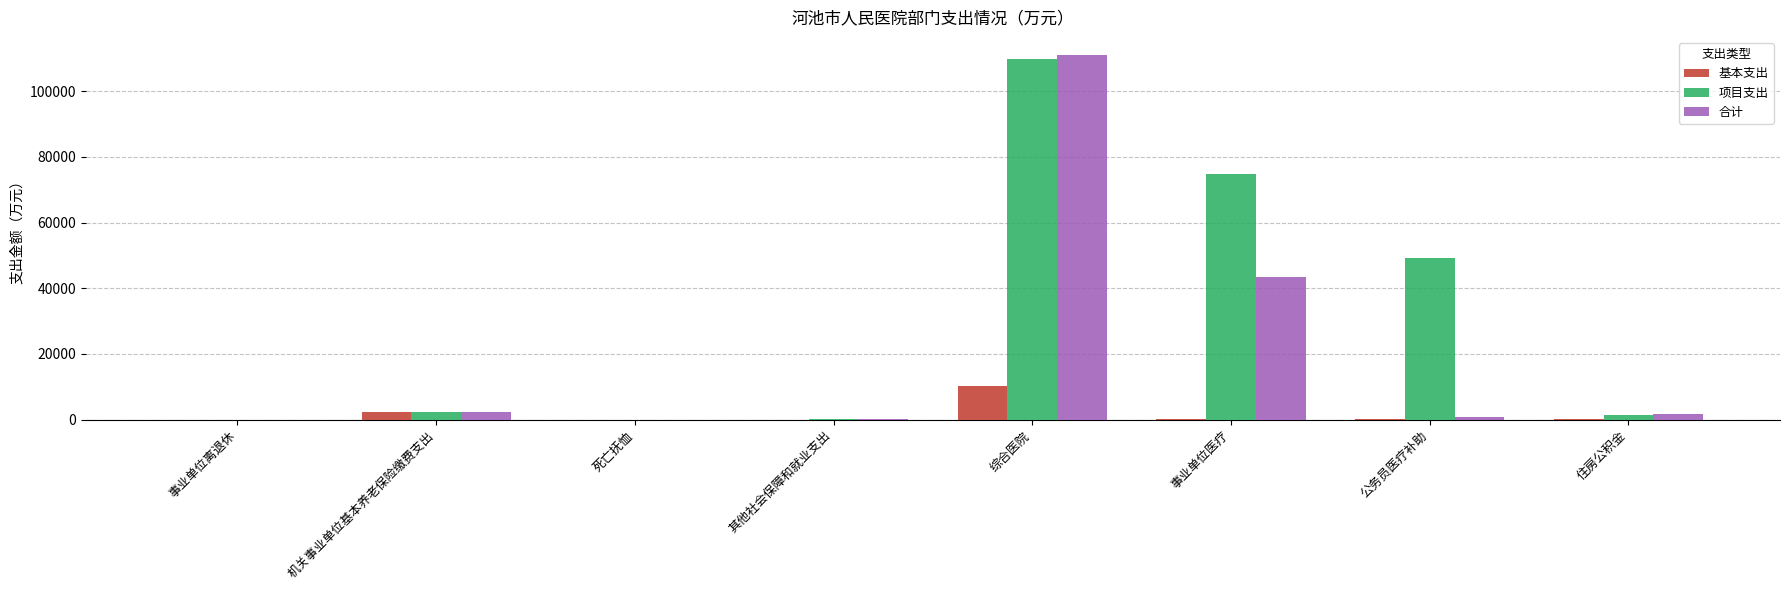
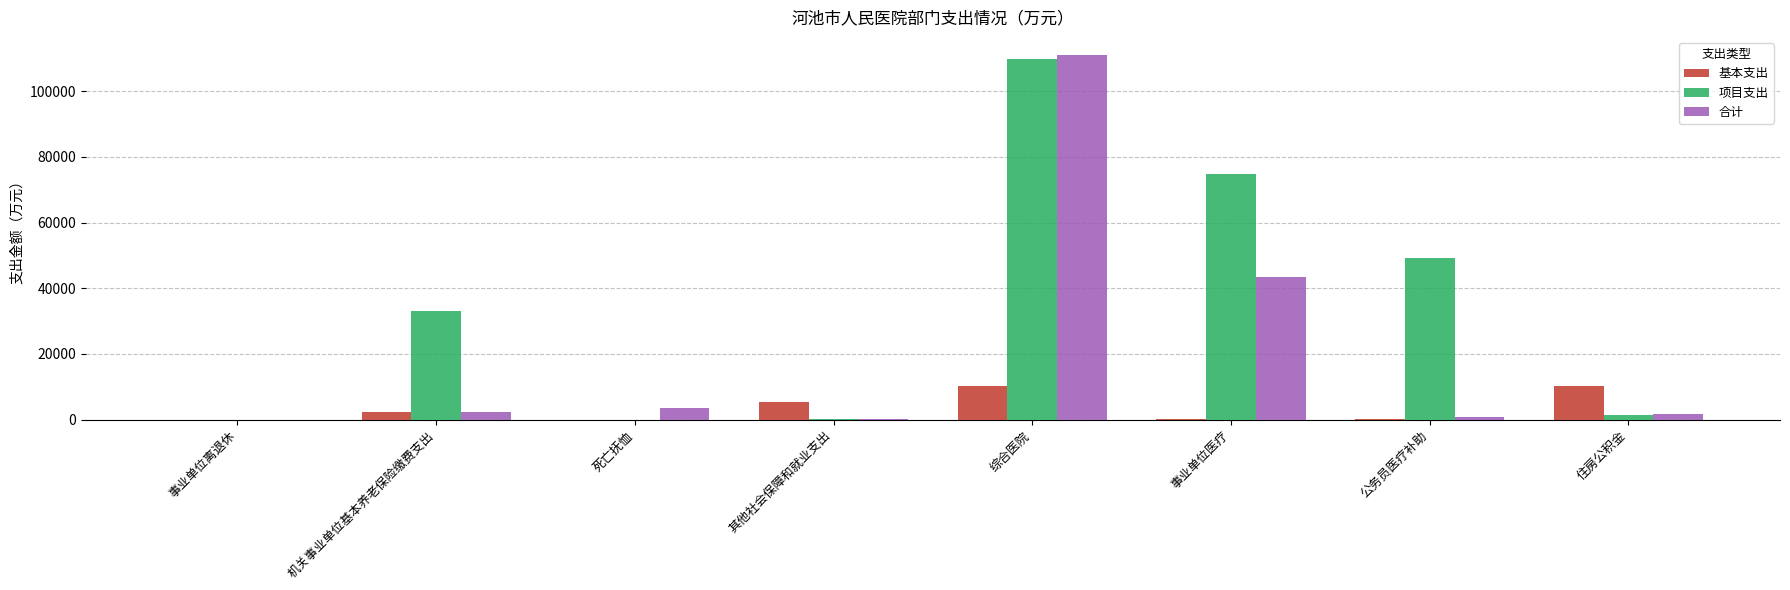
项目支出, 机关事业单位基本养老保险缴费支出: 2000 -> 33000
合计, 死亡抚恤: 0 -> 4000
基本支出, 其他社会保障和就业支出: 0 -> 5000
基本支出, 住房公积金: 0 -> 10000
